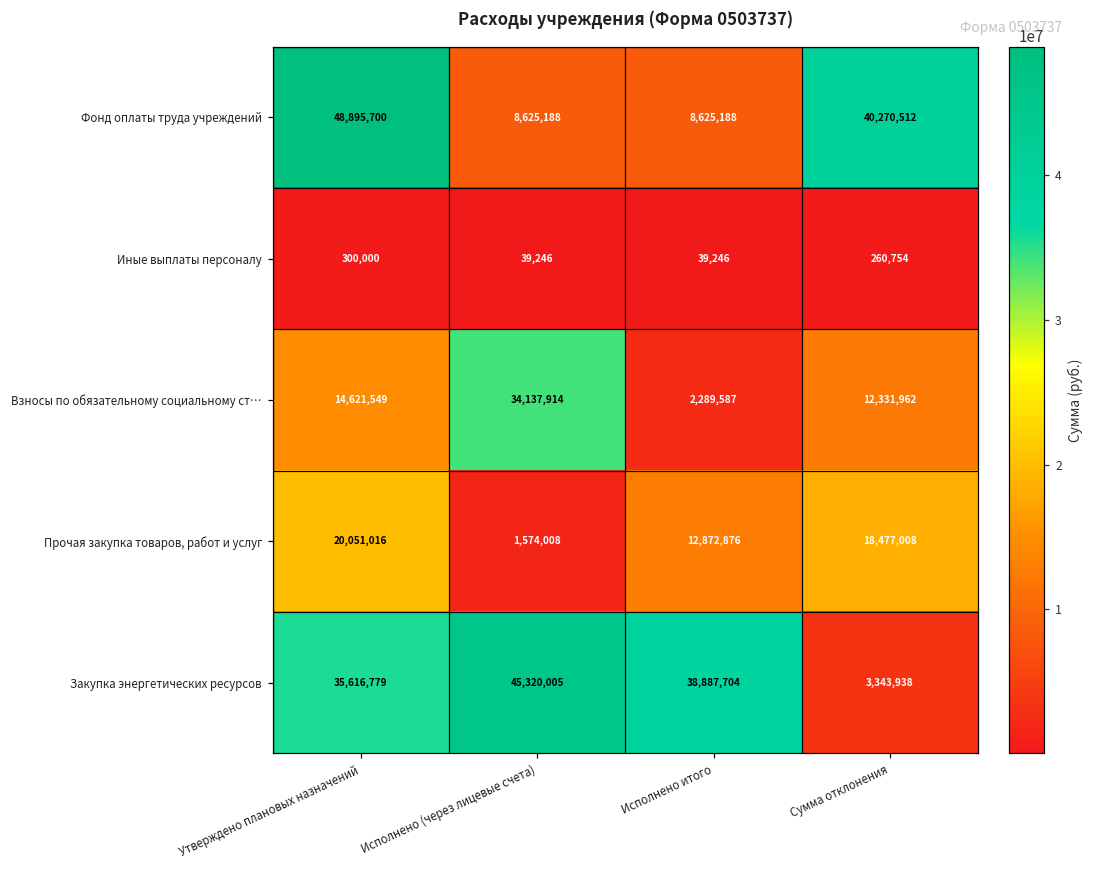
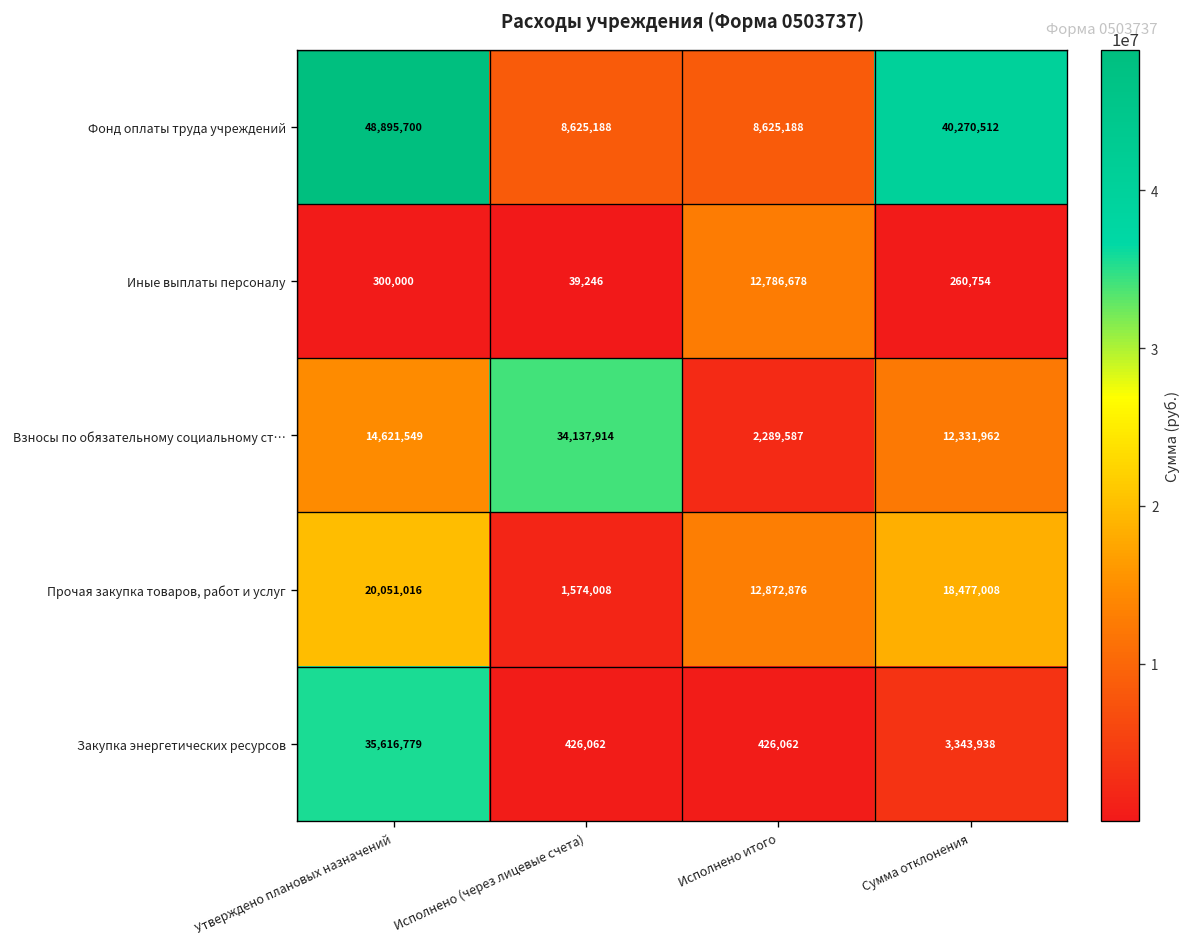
Иные выплаты персоналу, Исполнено итого: 39,246 -> 12,786,678
Закупка энергетических ресурсов, Исполнено (через лицевые счета): 45,320,005 -> 426,062
Закупка энергетических ресурсов, Исполнено итого: 38,887,704 -> 426,062
